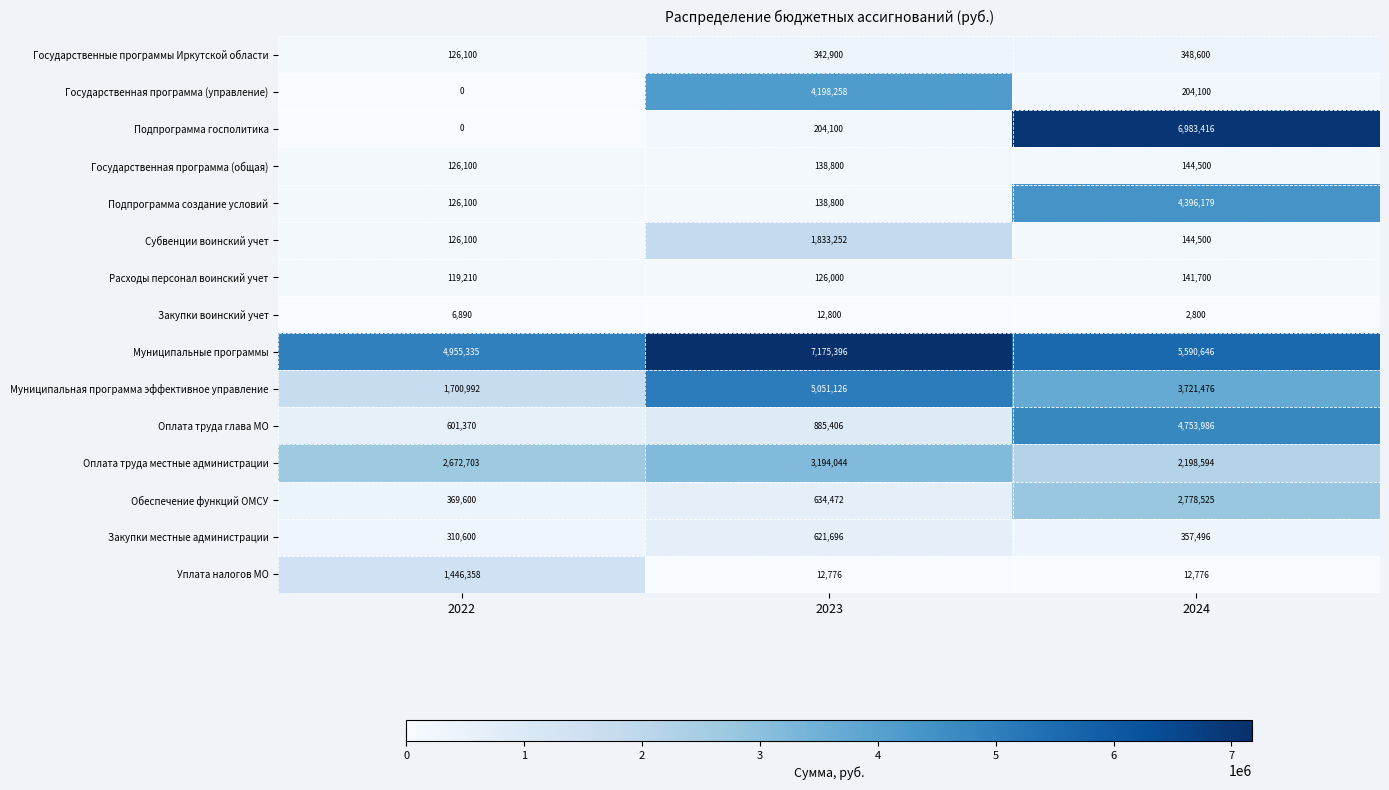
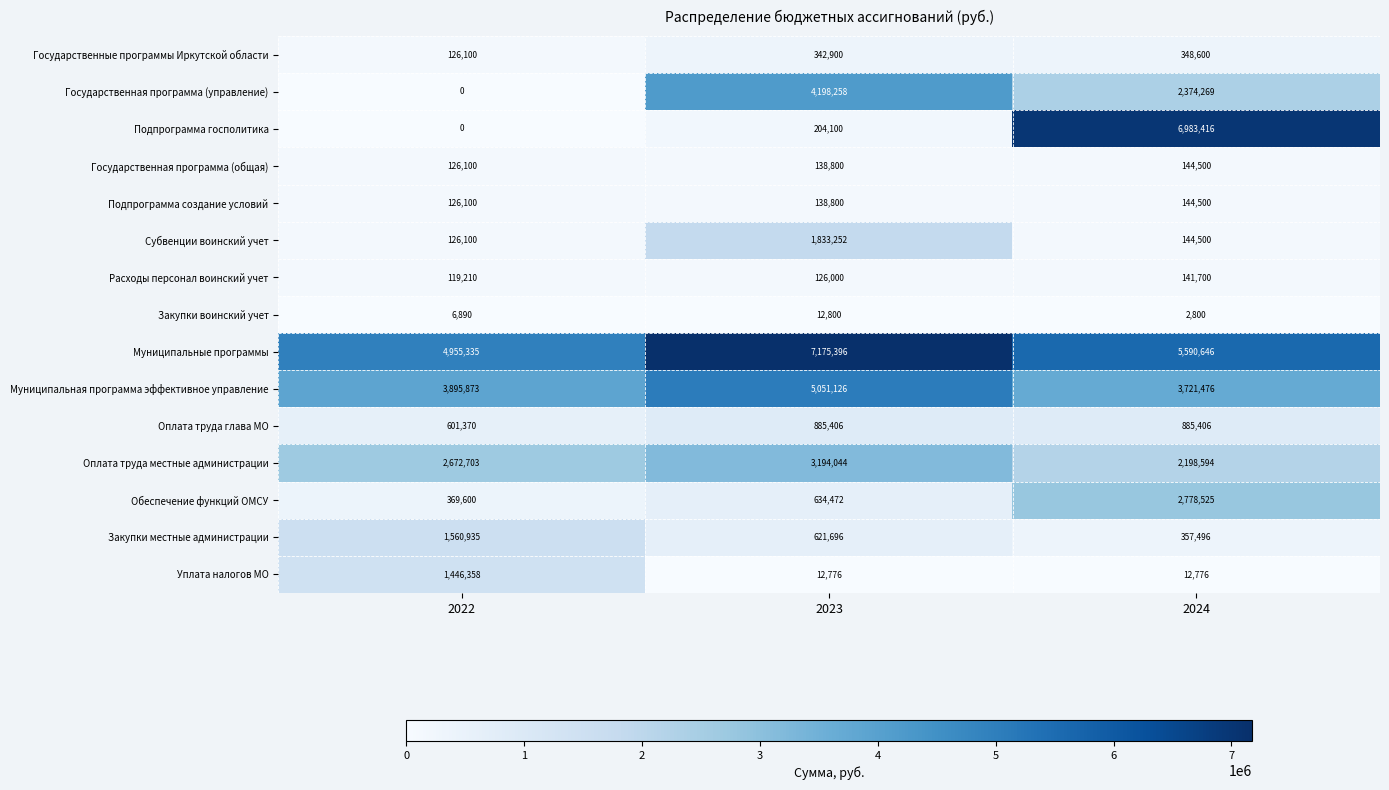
Государственная программа (управление), 2024: 204,100 -> 2,374,269
Подпрограмма создание условий, 2024: 4,396,179 -> 144,500
Муниципальная программа эффективное управление, 2022: 1,700,992 -> 3,895,873
Оплата труда глава МО, 2024: 4,753,986 -> 885,406
Закупки местные администрации, 2022: 310,600 -> 1,560,935
